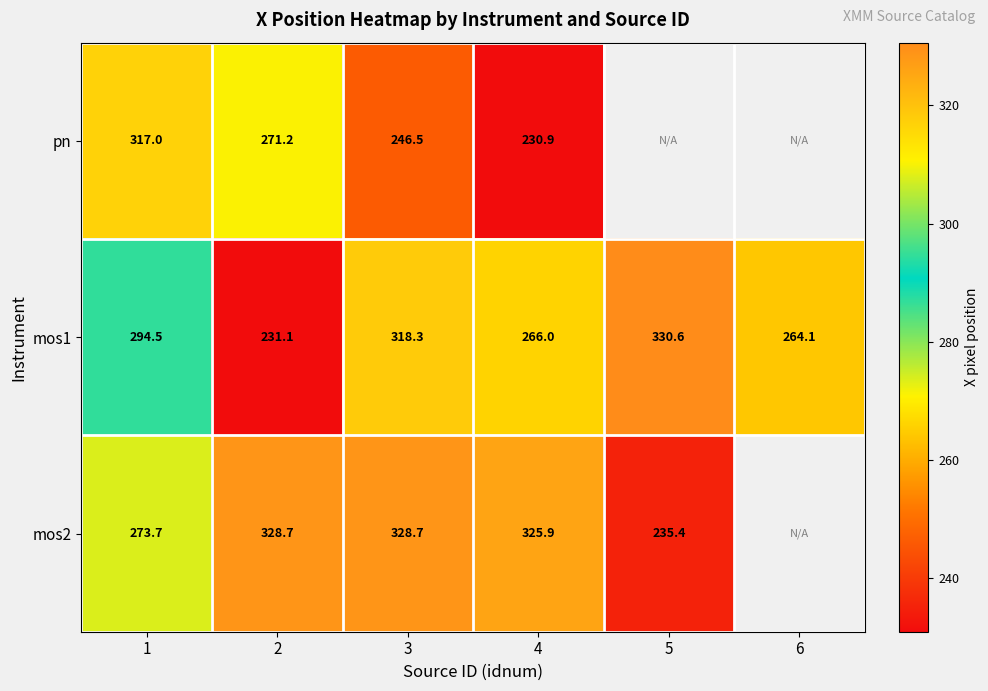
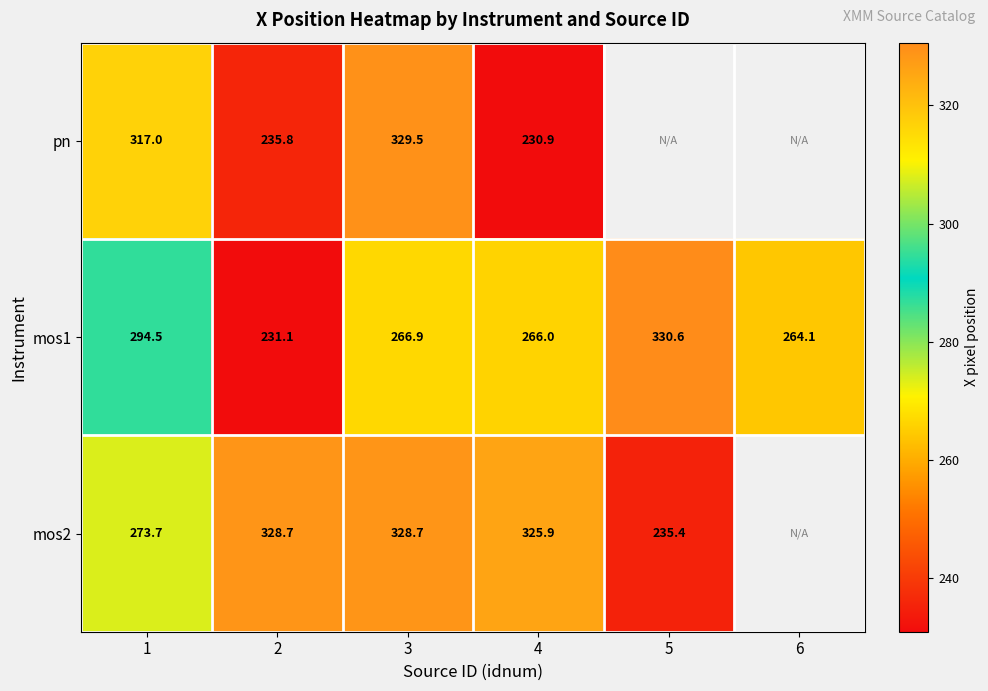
pn, 2: 271.2 -> 235.8
pn, 3: 246.5 -> 329.5
mos1, 3: 318.3 -> 266.9
